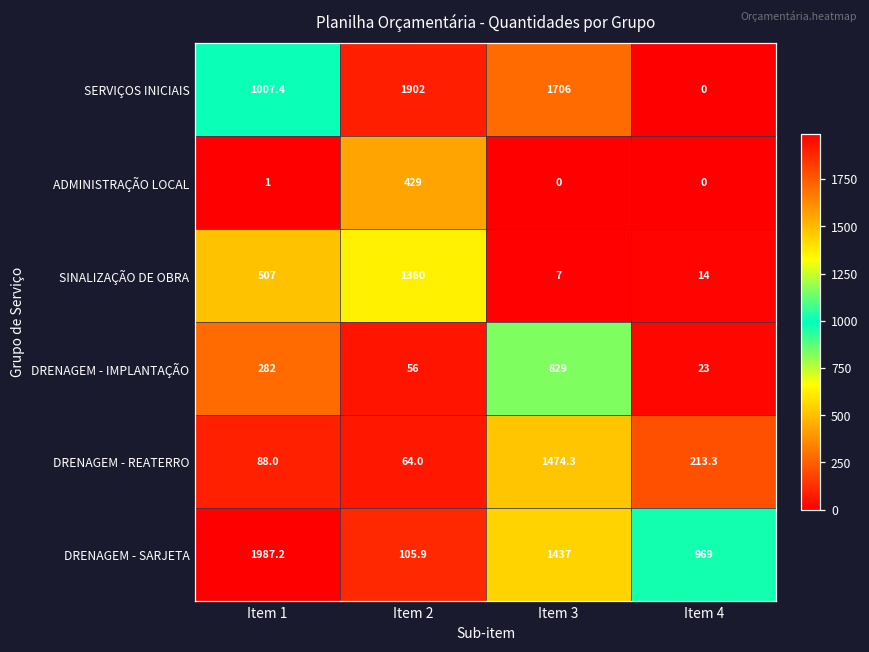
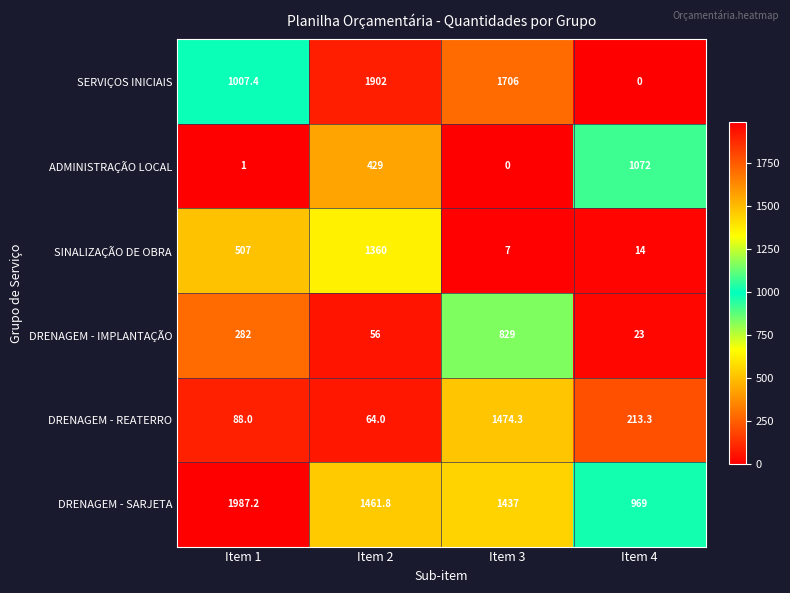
ADMINISTRAÇÃO LOCAL, Item 4: 0 -> 1072
DRENAGEM - SARJETA, Item 2: 105.9 -> 1461.8
